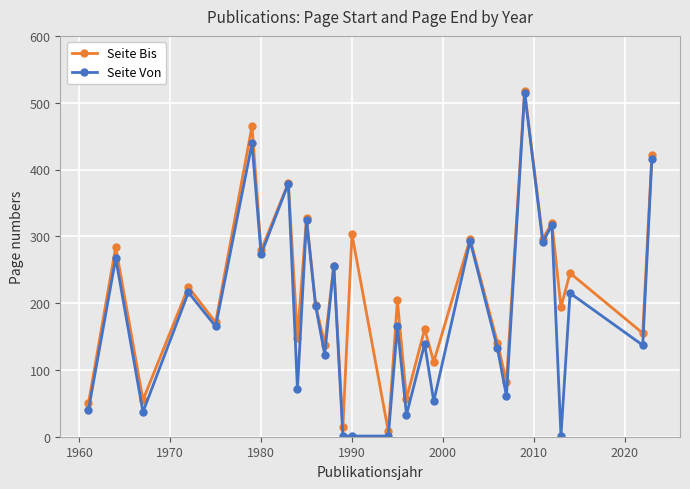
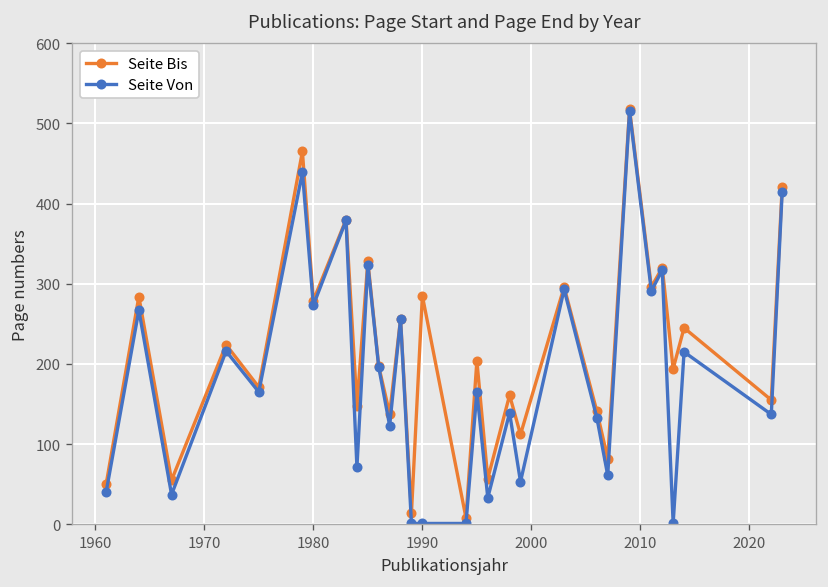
Seite Bis, 1990: 300 -> 290
